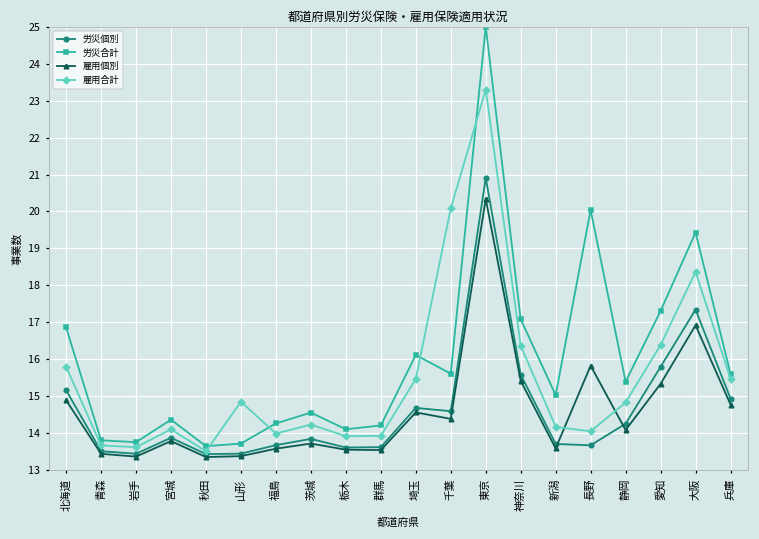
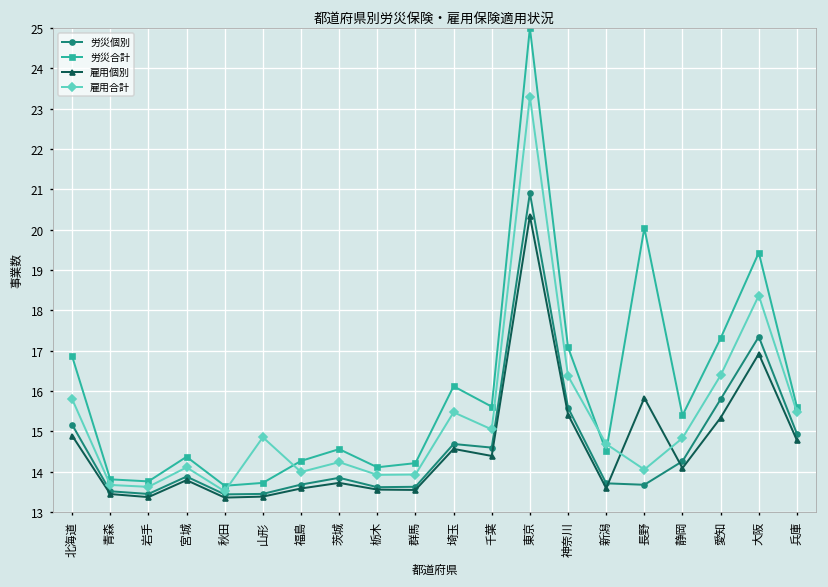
雇用合計, 千葉: 20.1 -> 15.0
労災合計, 新潟: 15.0 -> 14.5
雇用合計, 新潟: 14.2 -> 14.7
